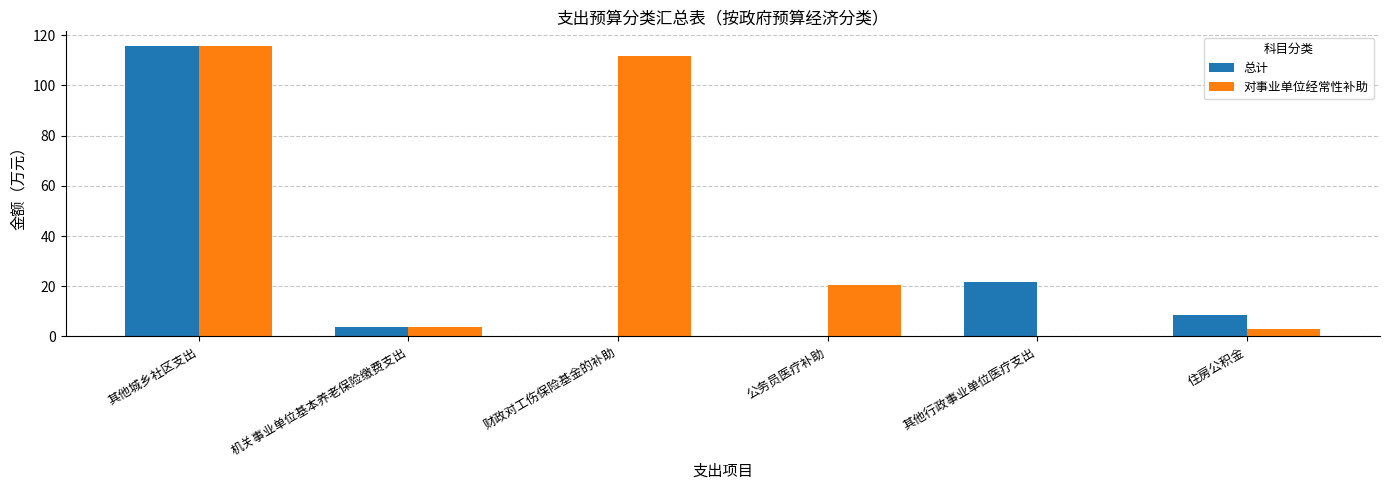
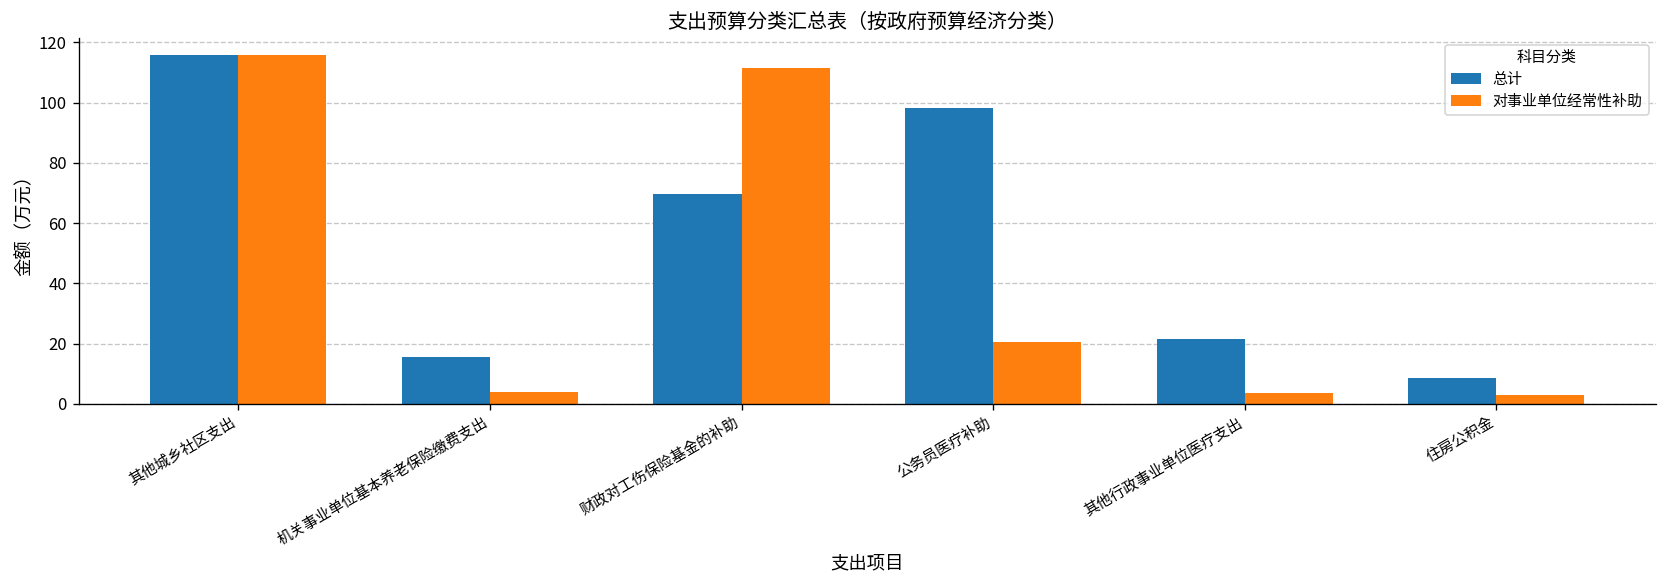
总计, 机关事业单位基本养老保险缴费支出: 4 -> 15
总计, 财政对工伤保险基金的补助: 0 -> 70
总计, 公务员医疗补助: 0 -> 98
对事业单位经常性补助, 其他行政事业单位医疗支出: 0 -> 4
